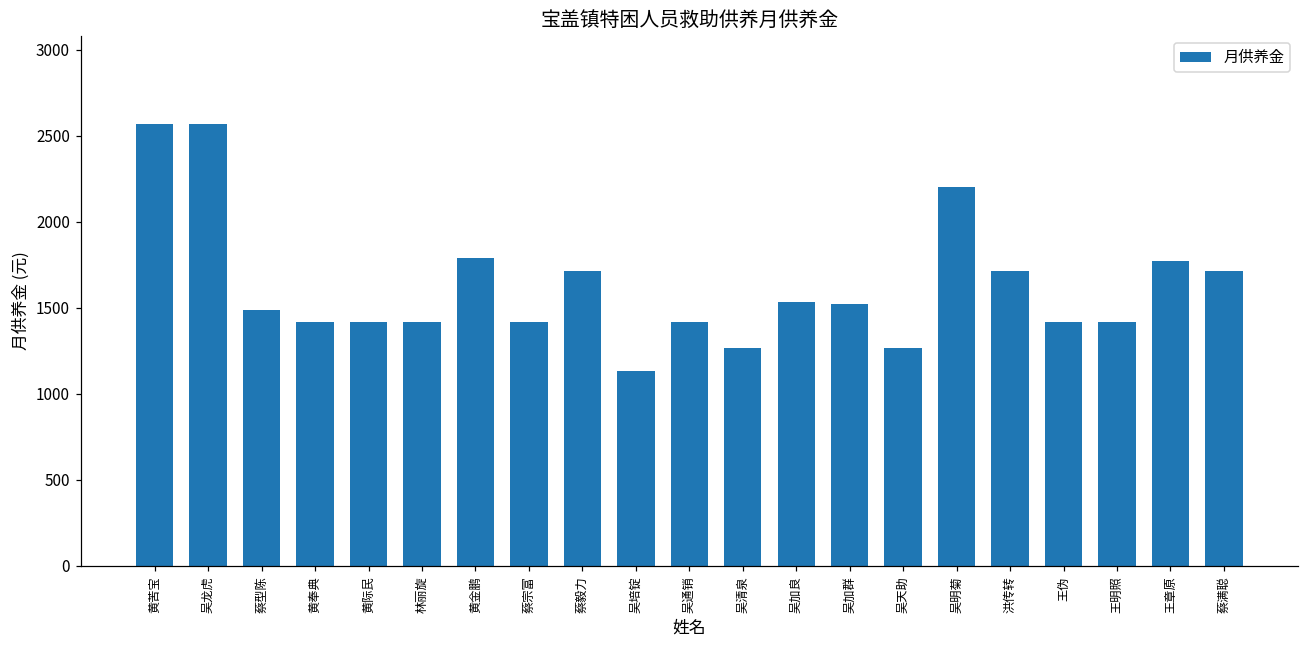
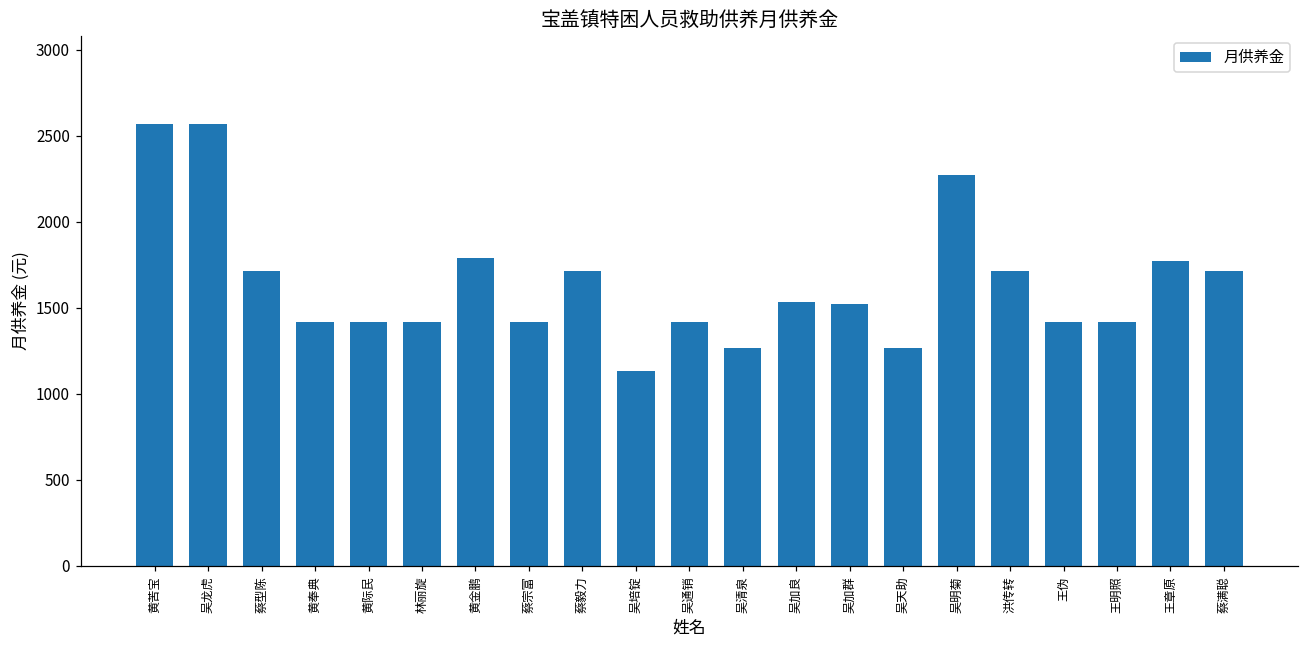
蔡型陈: 1480 -> 1710
吴明菊: 2200 -> 2270
